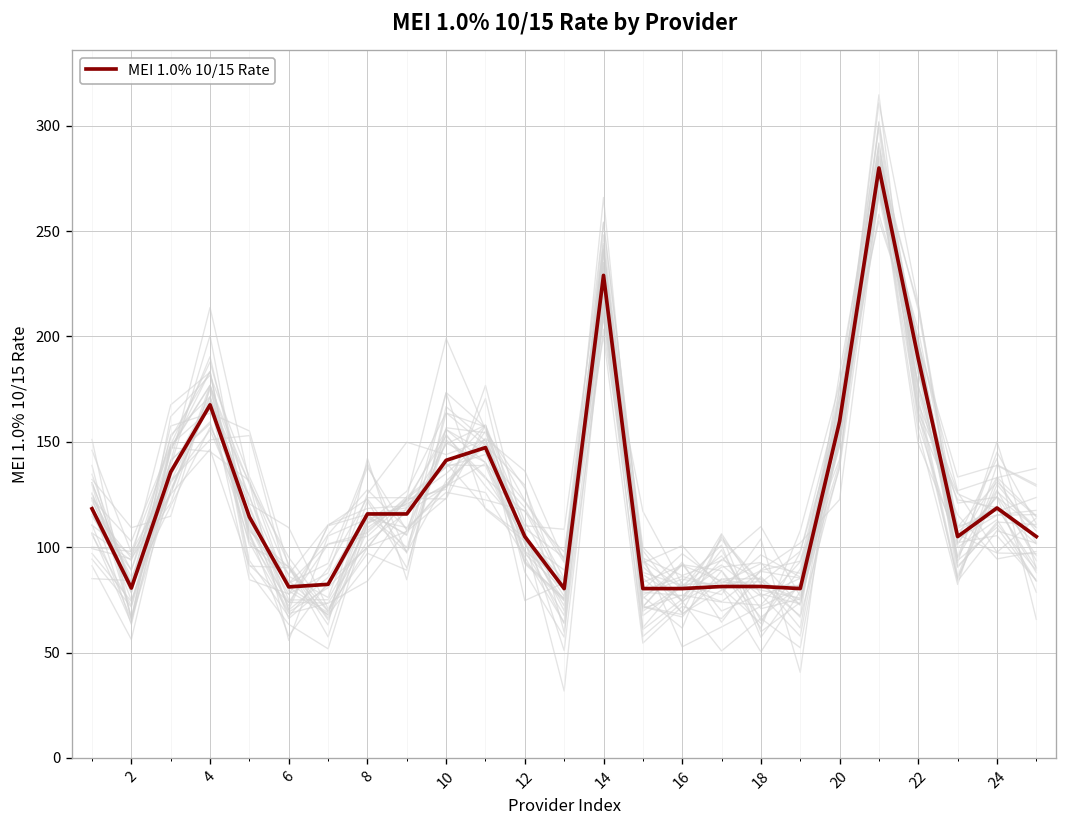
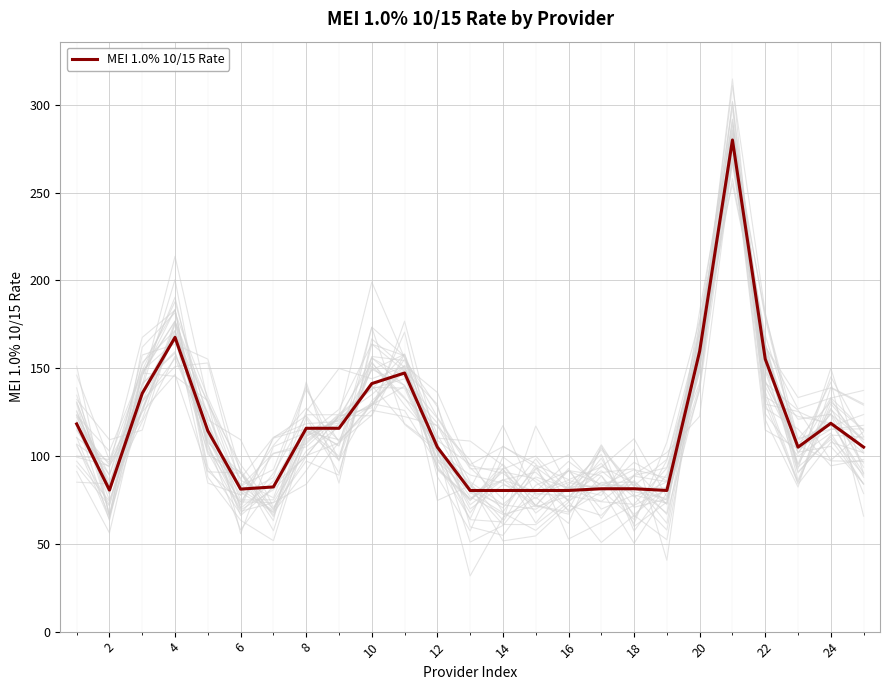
MEI 1.0% 10/15 Rate, 14: 229 -> 80
MEI 1.0% 10/15 Rate, 22: 189 -> 155
